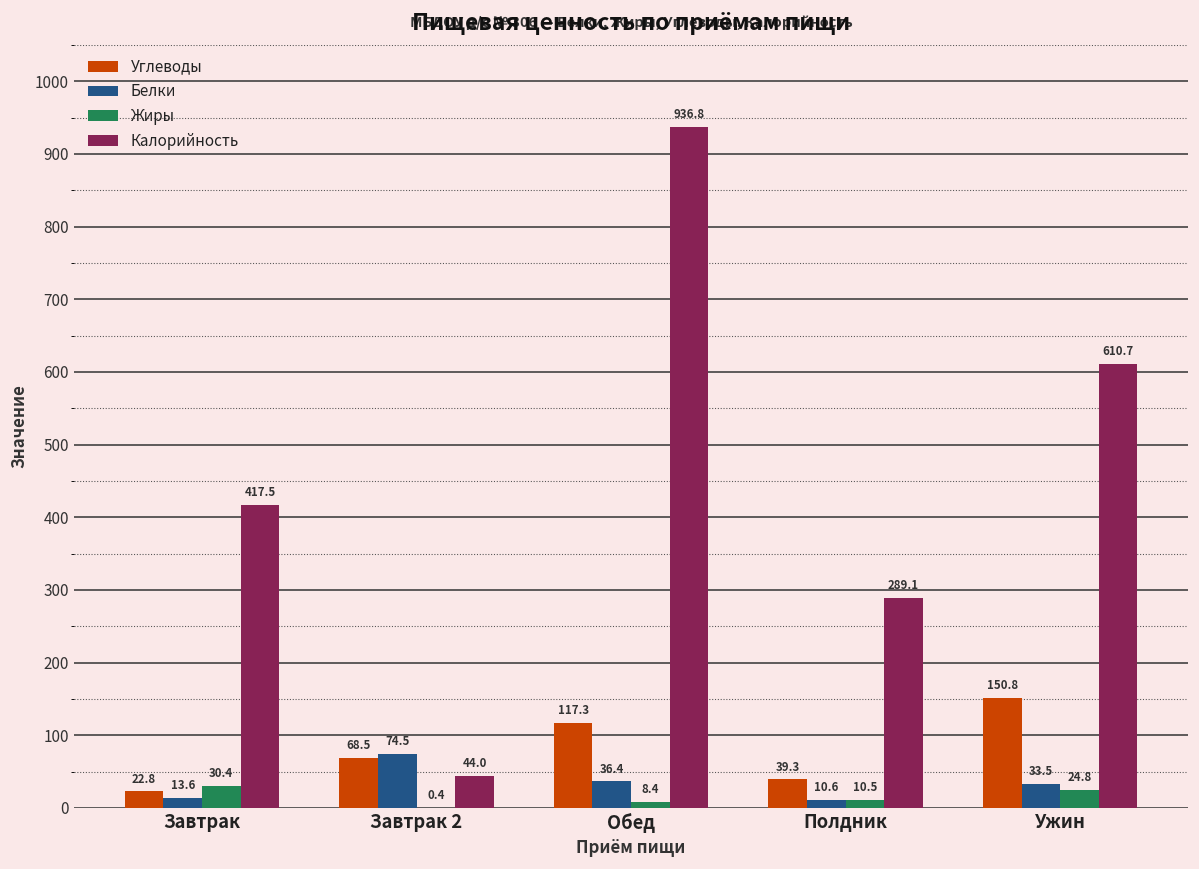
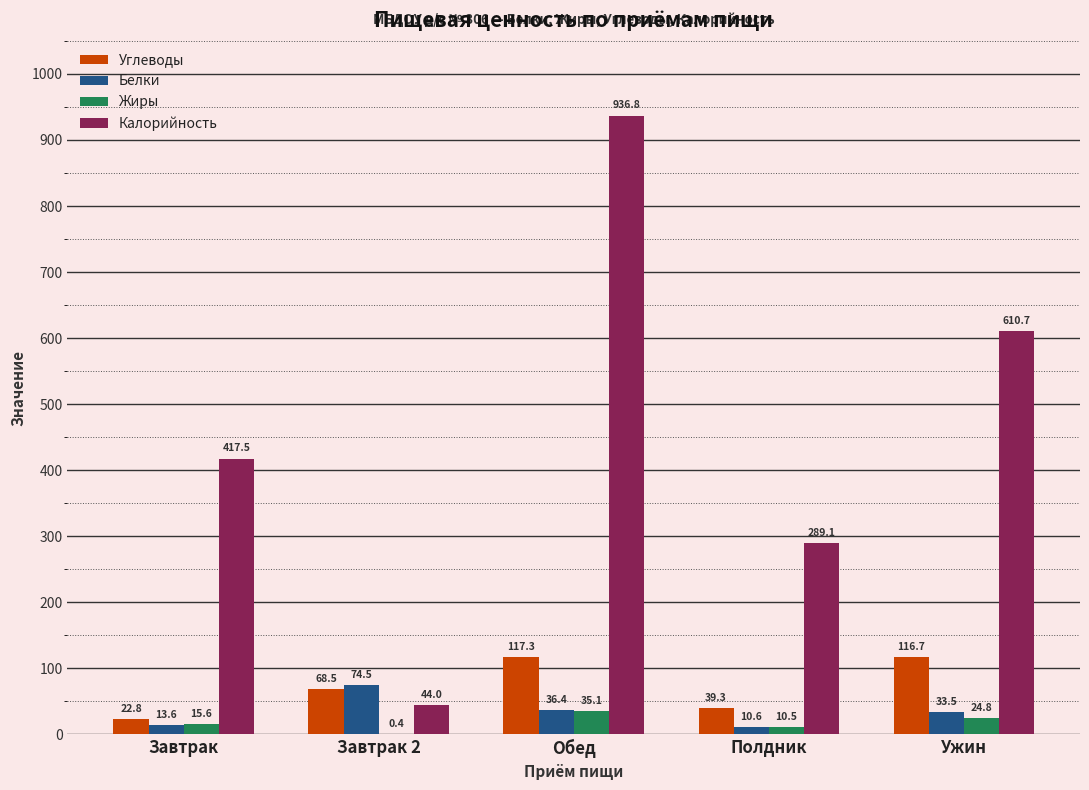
Жиры, Завтрак: 30.4 -> 15.6
Жиры, Обед: 8.4 -> 35.1
Углеводы, Ужин: 150.8 -> 116.7
